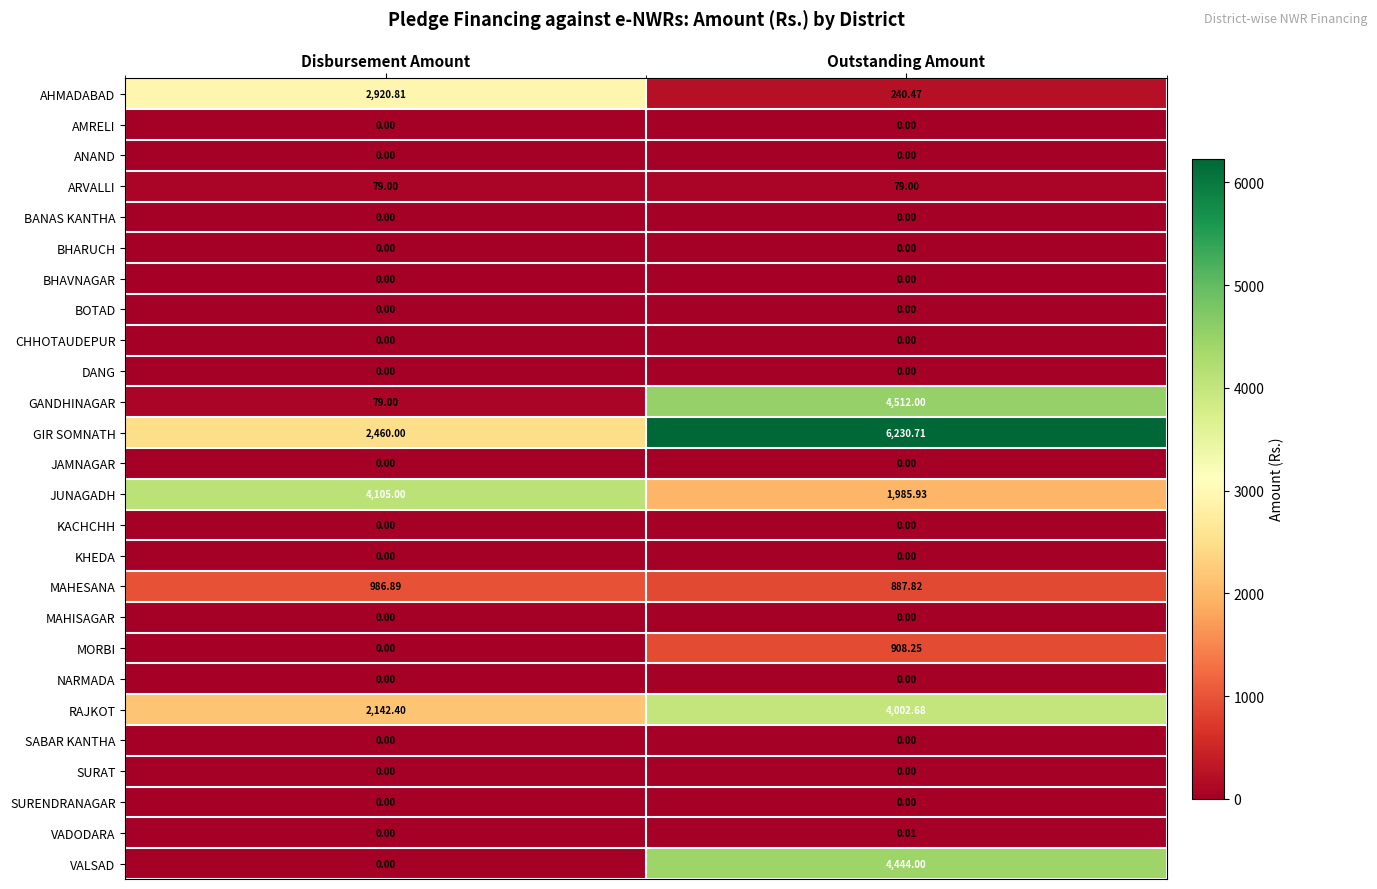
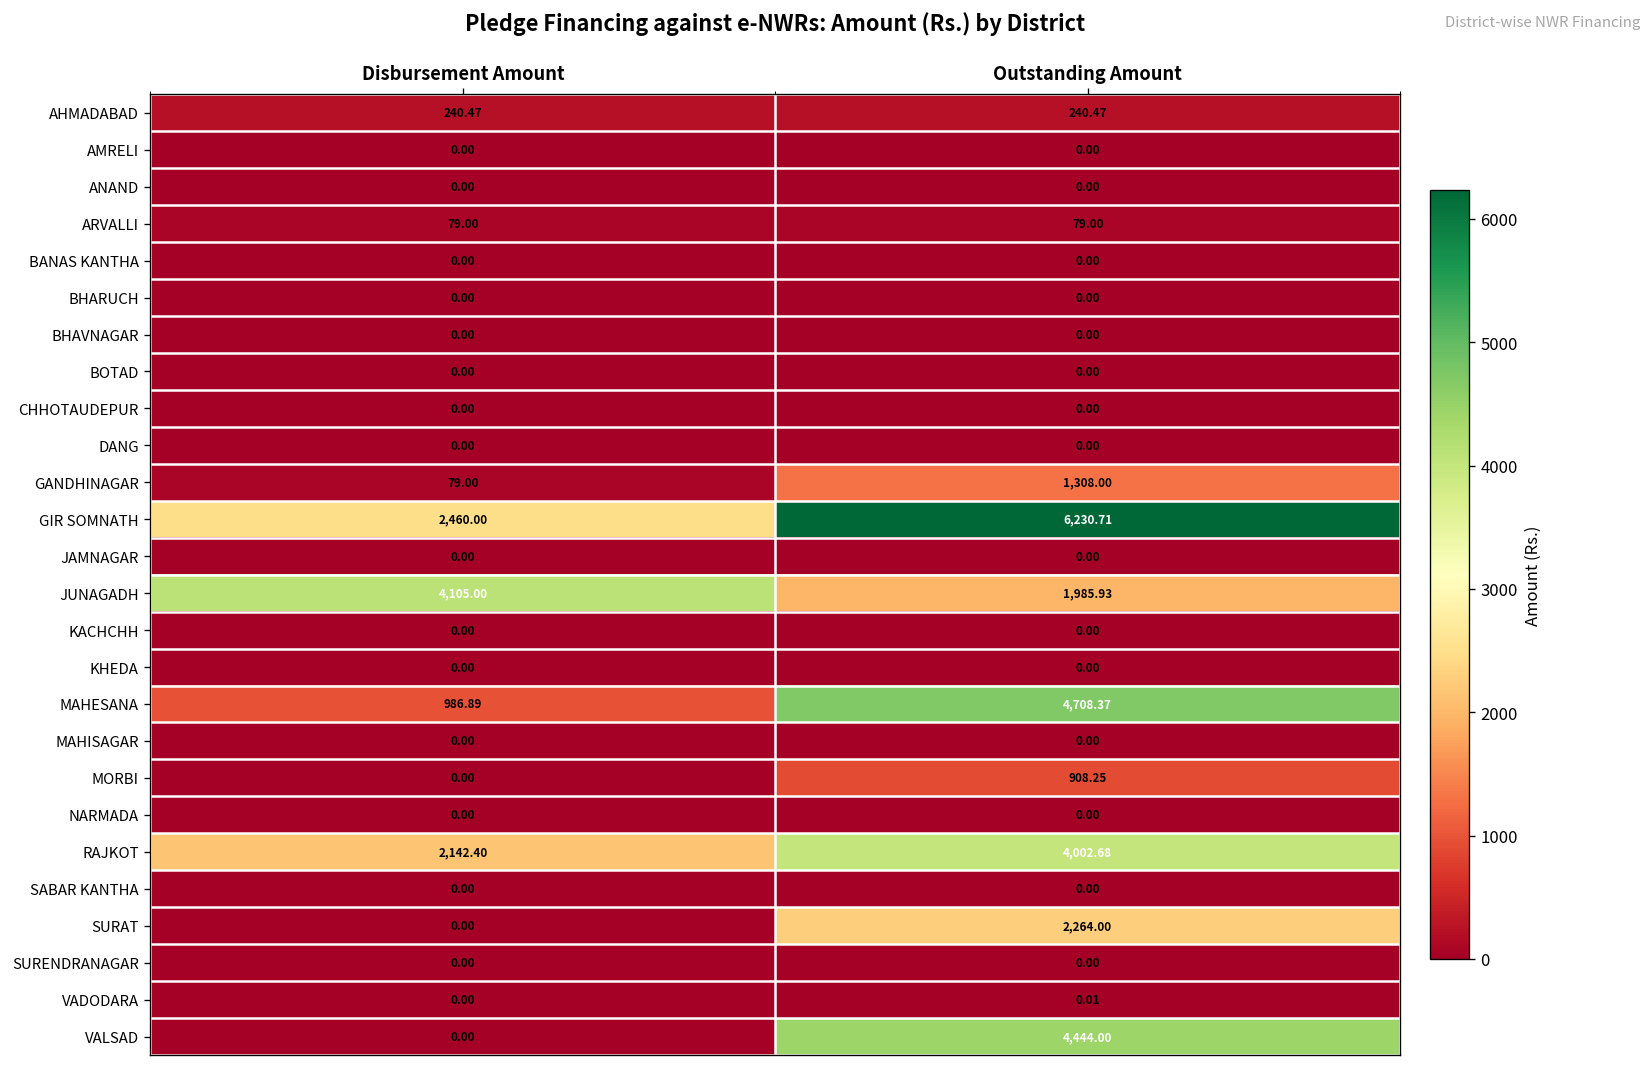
AHMADABAD, Disbursement Amount: 2,920.81 -> 240.47
GANDHINAGAR, Outstanding Amount: 4,512.00 -> 1,308.00
MAHESANA, Outstanding Amount: 887.82 -> 4,708.37
SURAT, Outstanding Amount: 0.00 -> 2,264.00
